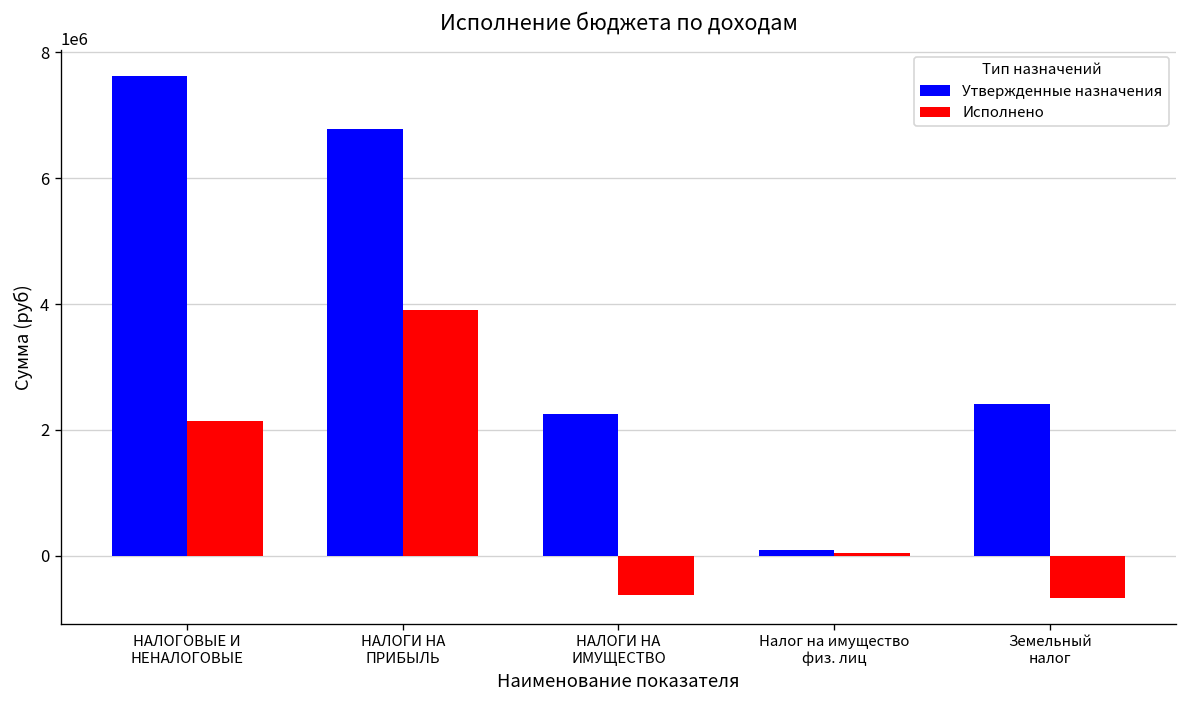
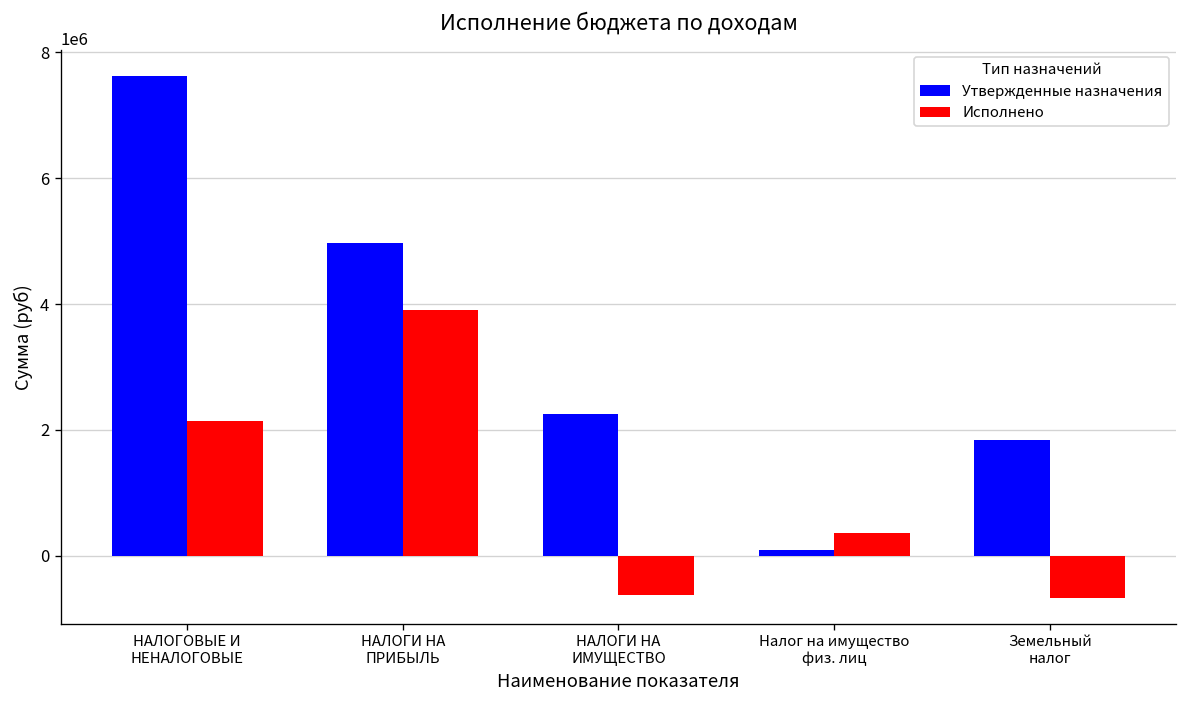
Утвержденные назначения, НАЛОГИ НА ПРИБЫЛЬ: 6800000 -> 5000000
Исполнено, Налог на имущество физ. лиц: 0 -> 400000
Утвержденные назначения, Земельный налог: 2400000 -> 1800000
